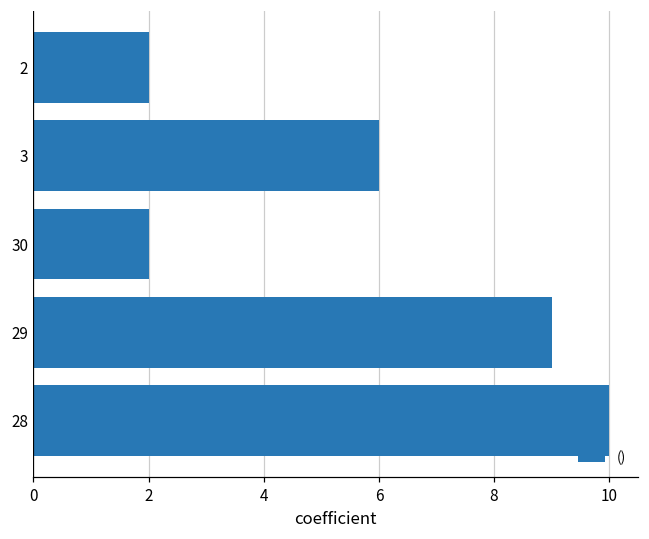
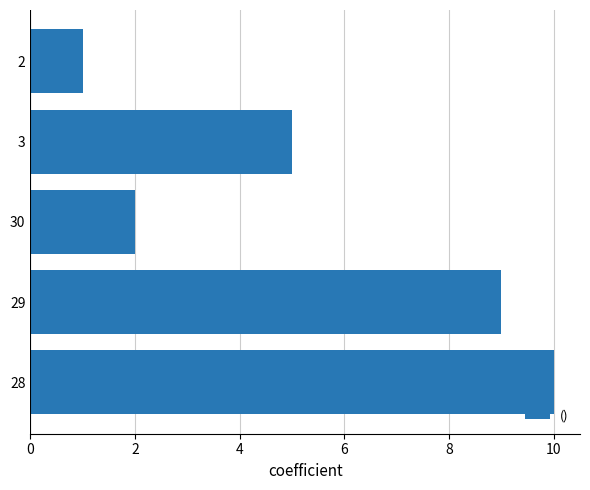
2: 2 -> 1
3: 6 -> 5
